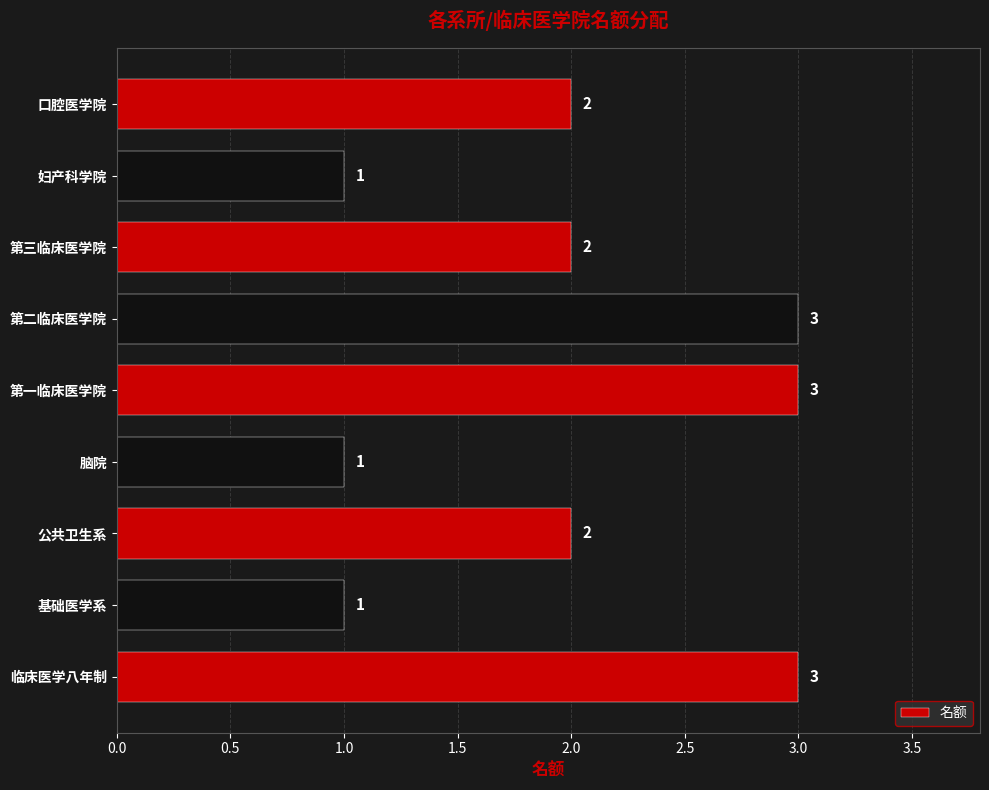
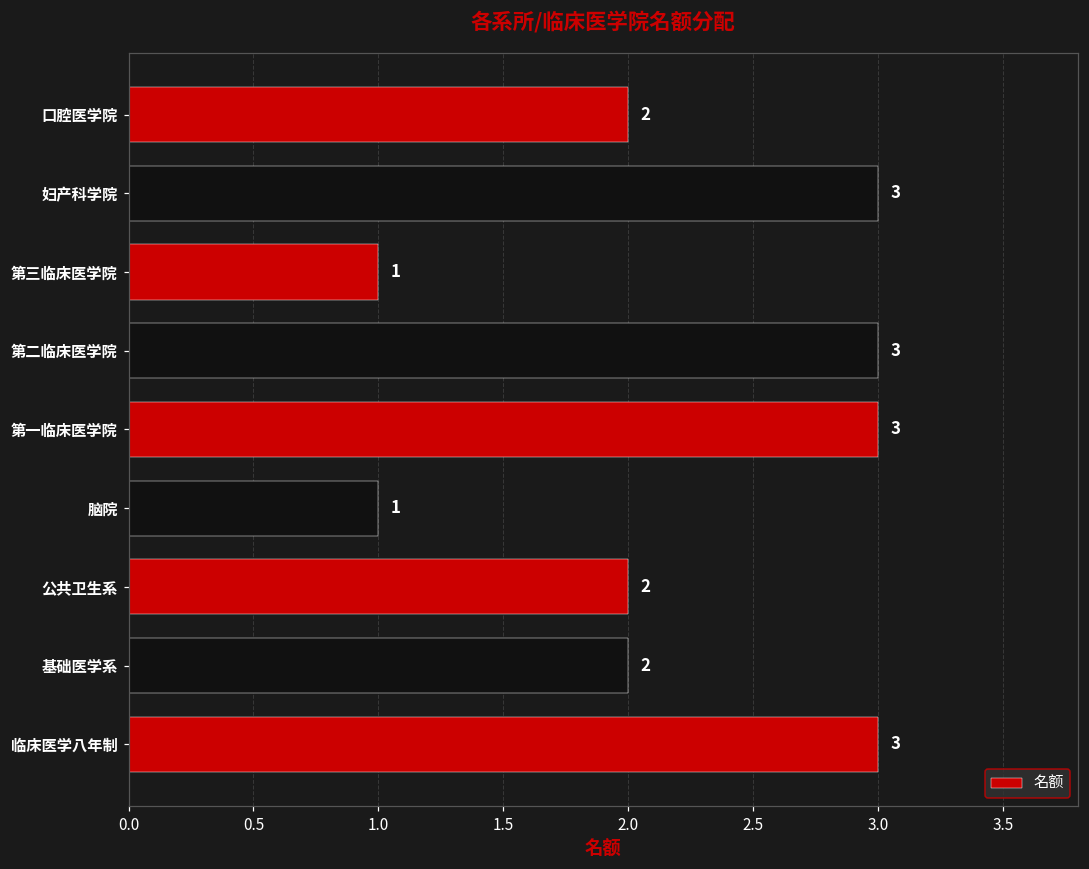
妇产科学院: 1 -> 3
第三临床医学院: 2 -> 1
基础医学系: 1 -> 2
